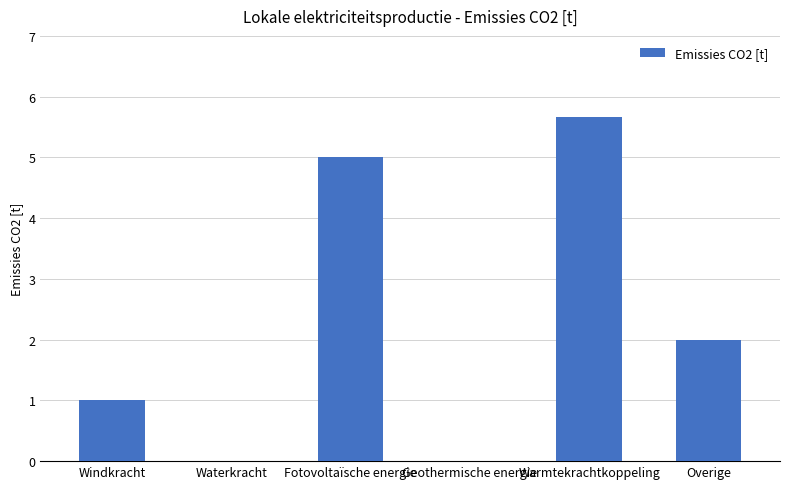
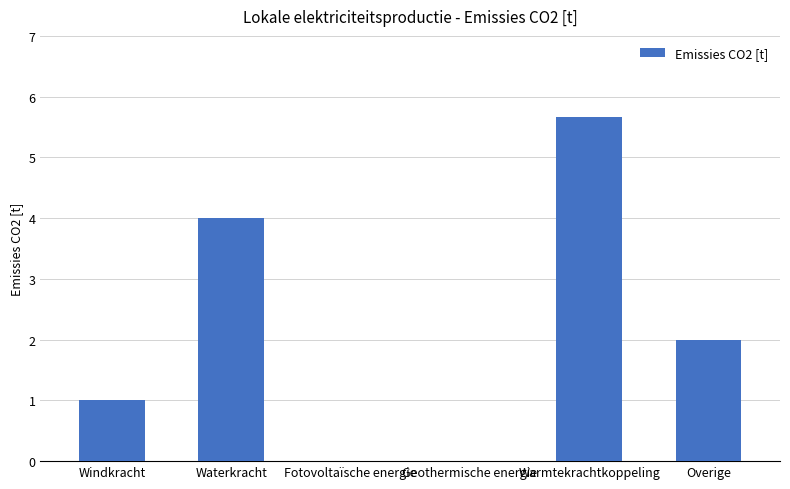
Waterkracht: 0 -> 4
Fotovoltaïsche energie: 5 -> 0
